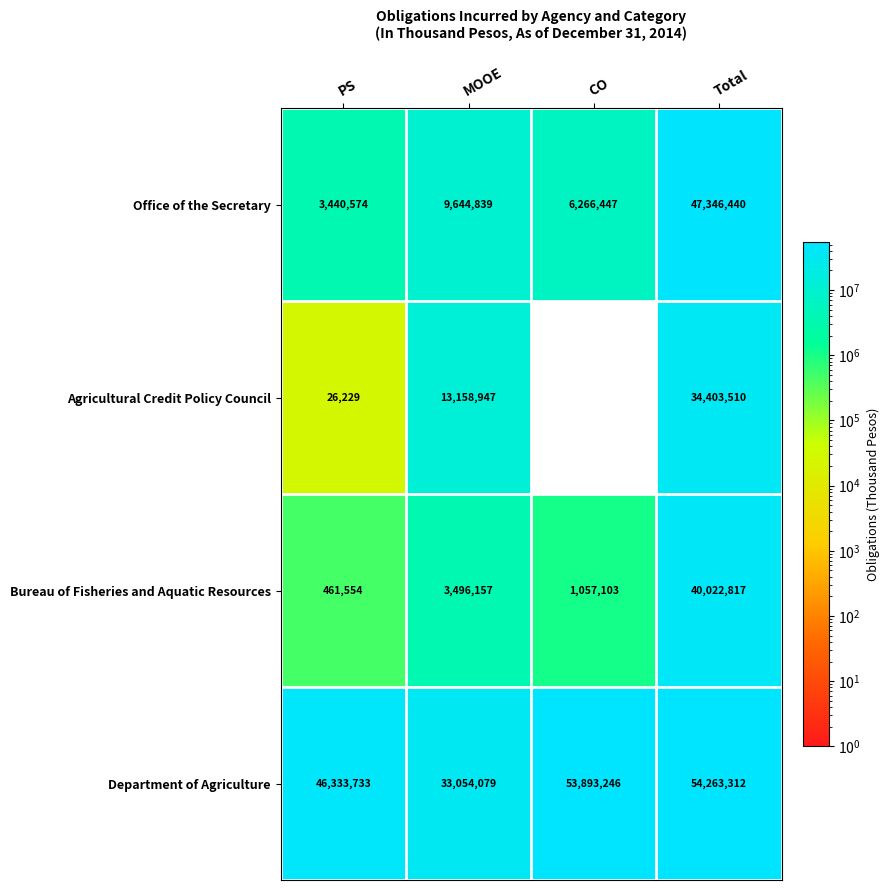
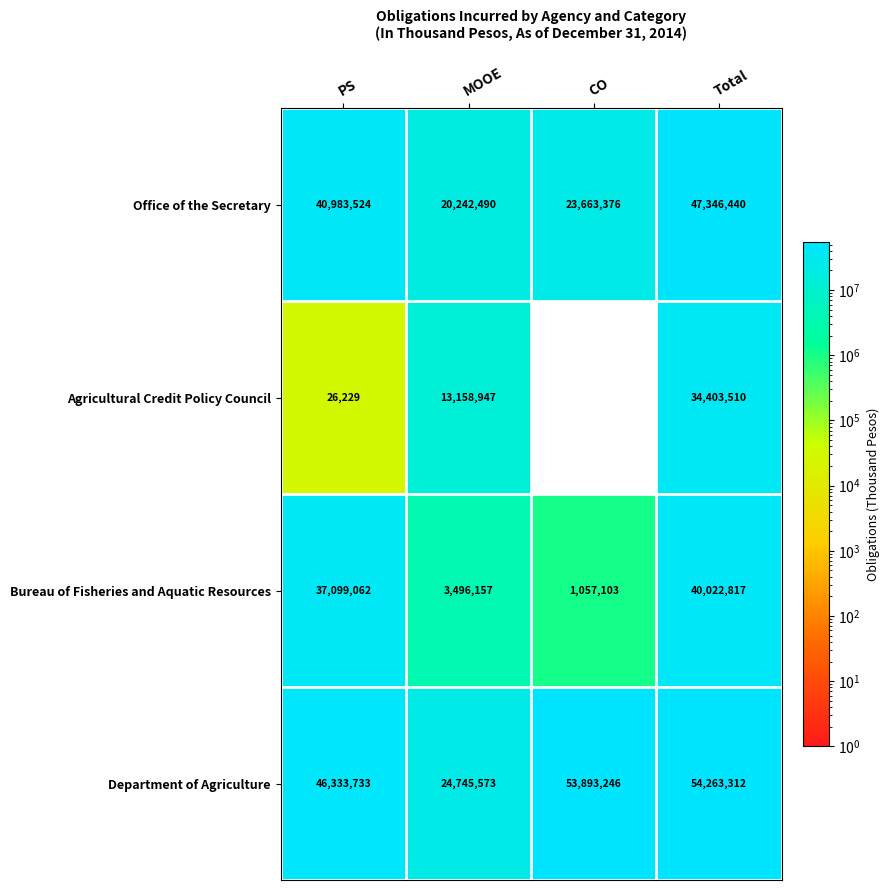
Office of the Secretary, PS: 3,440,574 -> 40,983,524
Office of the Secretary, MOOE: 9,644,839 -> 20,242,490
Office of the Secretary, CO: 6,266,447 -> 23,663,376
Bureau of Fisheries and Aquatic Resources, PS: 461,554 -> 37,099,062
Department of Agriculture, MOOE: 33,054,079 -> 24,745,573
